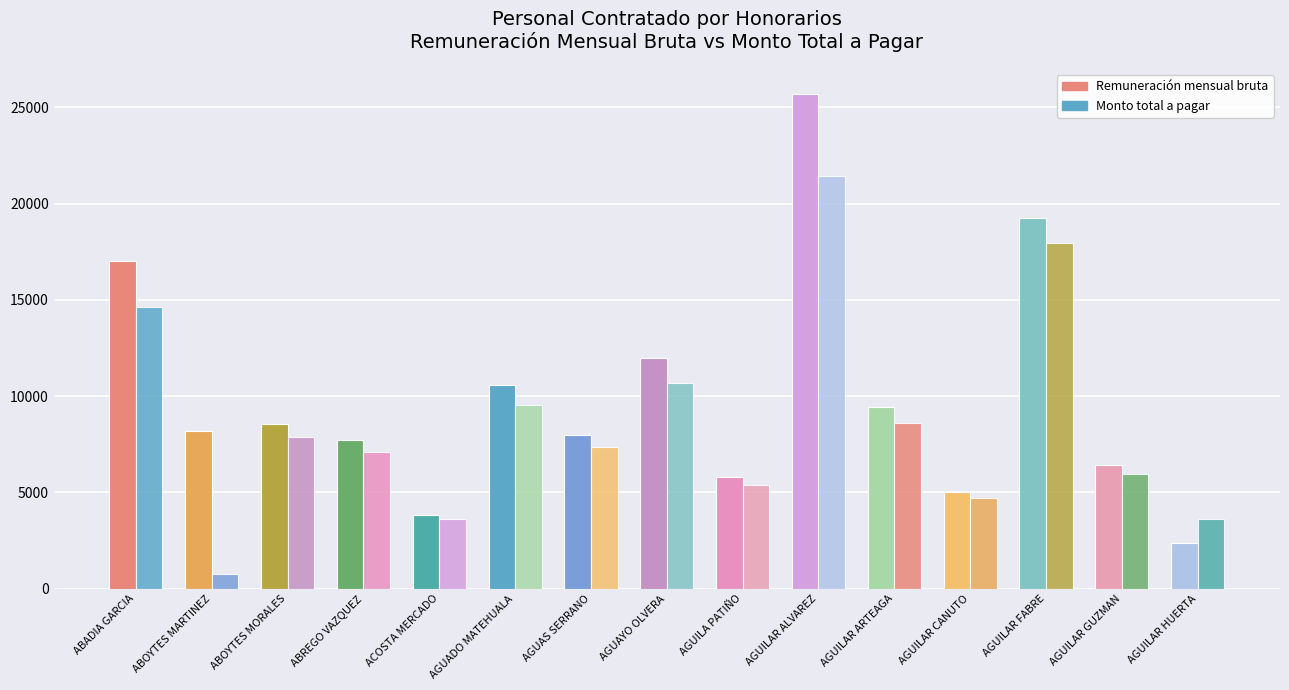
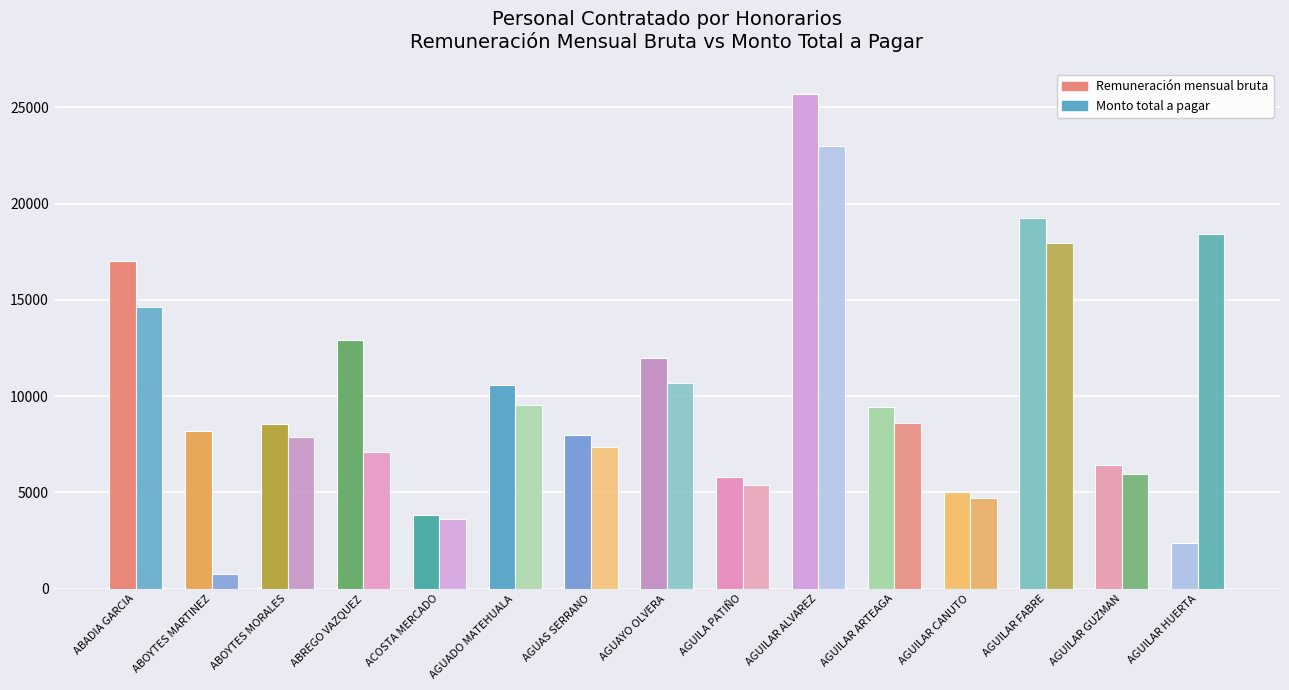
Remuneración mensual bruta, ABREGO VAZQUEZ: 7700 -> 12900
Monto total a pagar, AGUILAR ALVAREZ: 21500 -> 23000
Monto total a pagar, AGUILAR HUERTA: 3600 -> 18400
